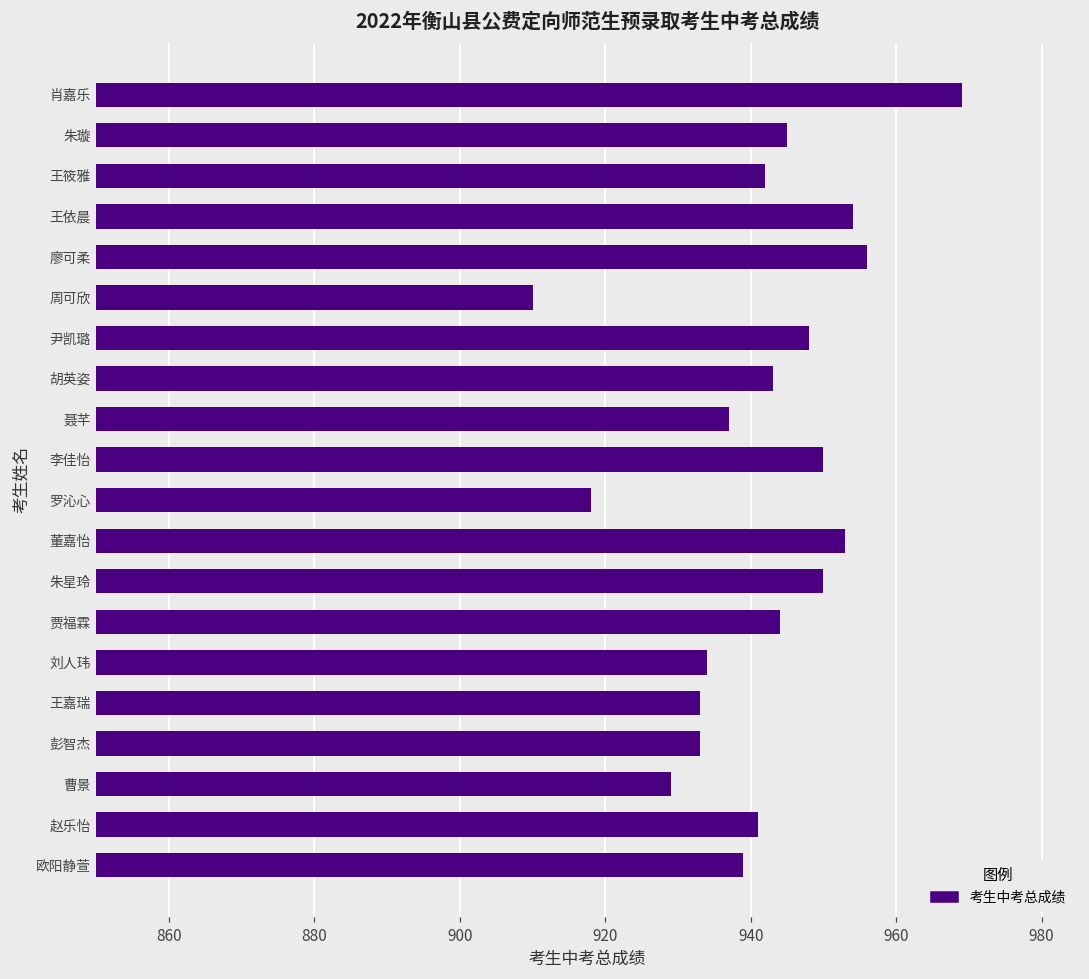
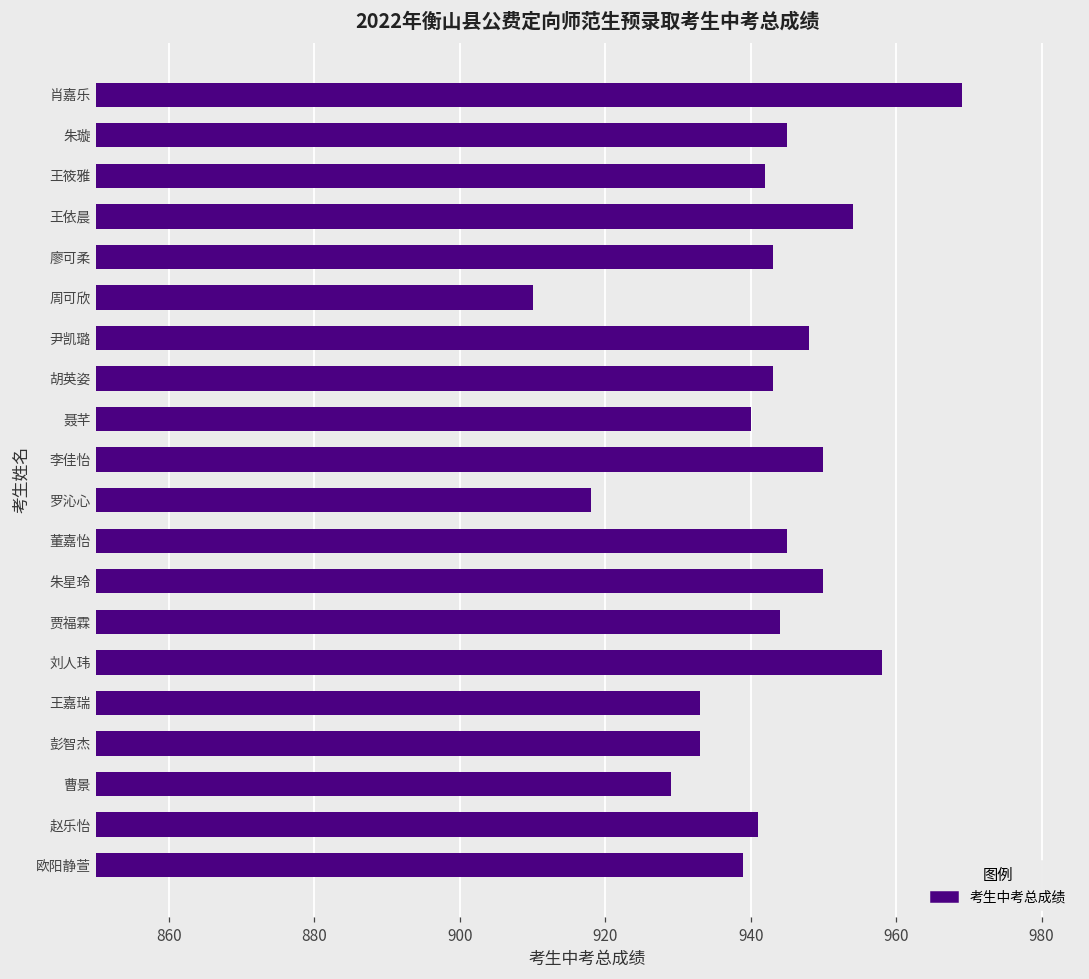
廖可柔: 956 -> 943
聂芊: 937 -> 940
董嘉怡: 953 -> 945
刘人玮: 934 -> 958
